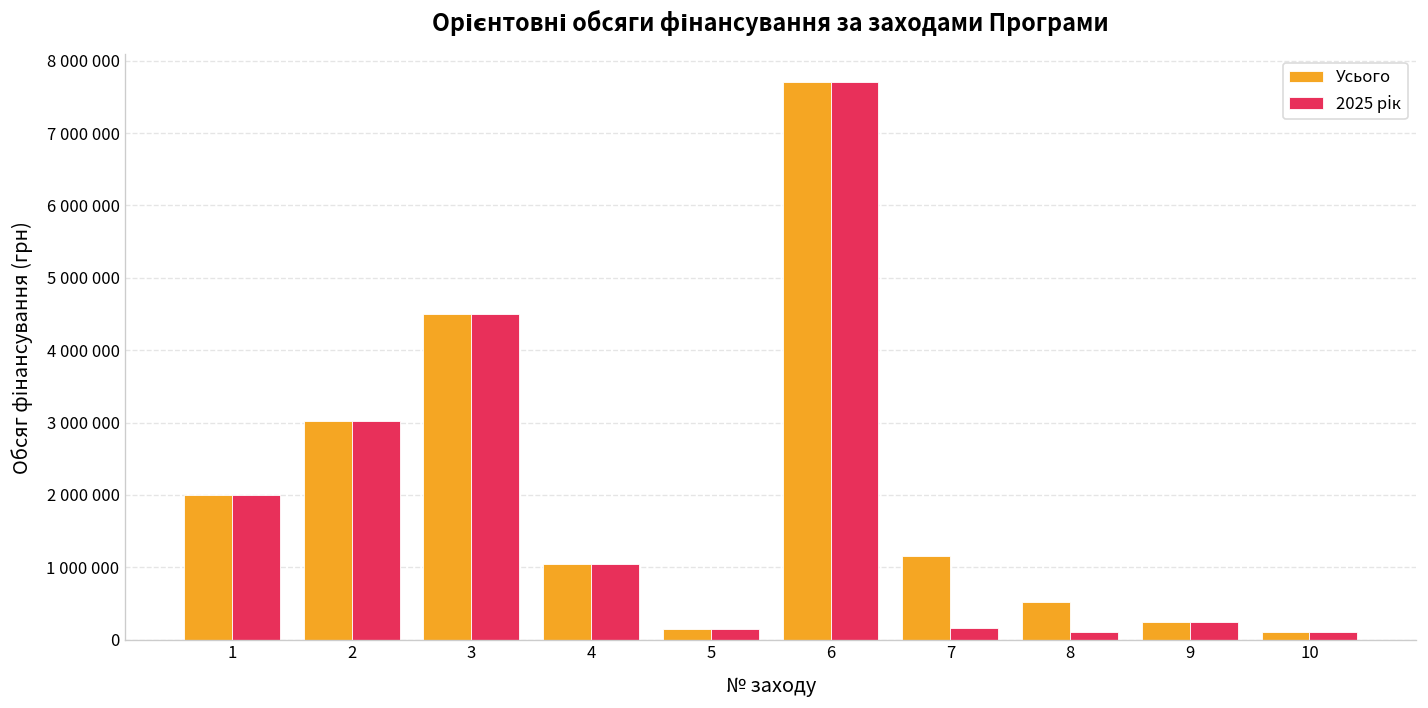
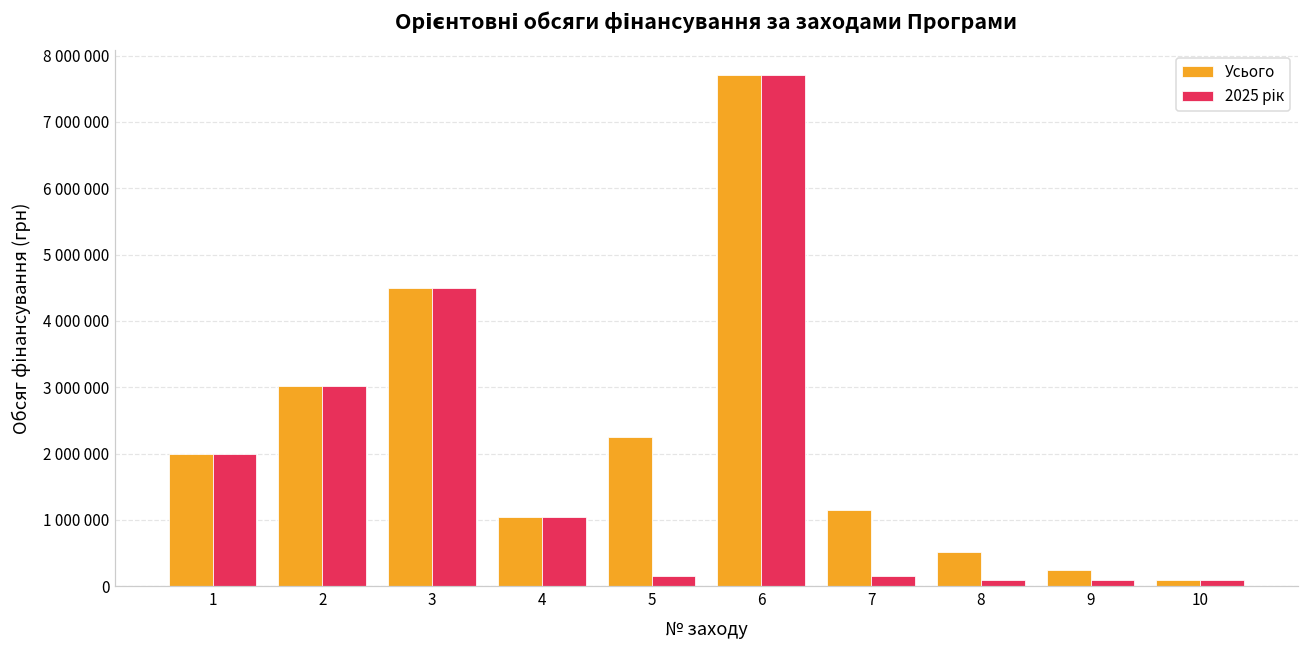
Усього, 5: 200000 -> 2300000
2025 рік, 9: 300000 -> 100000
